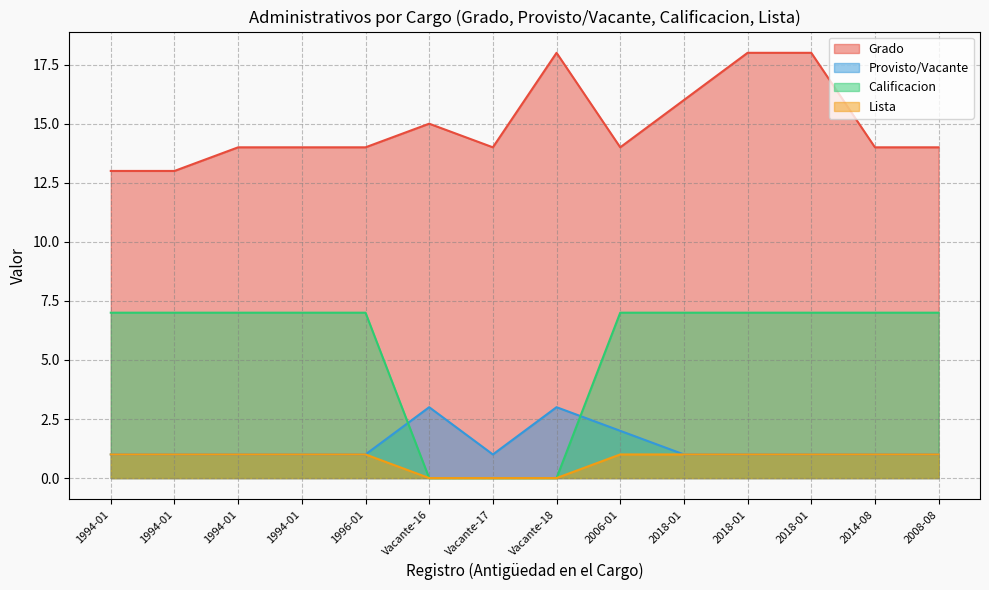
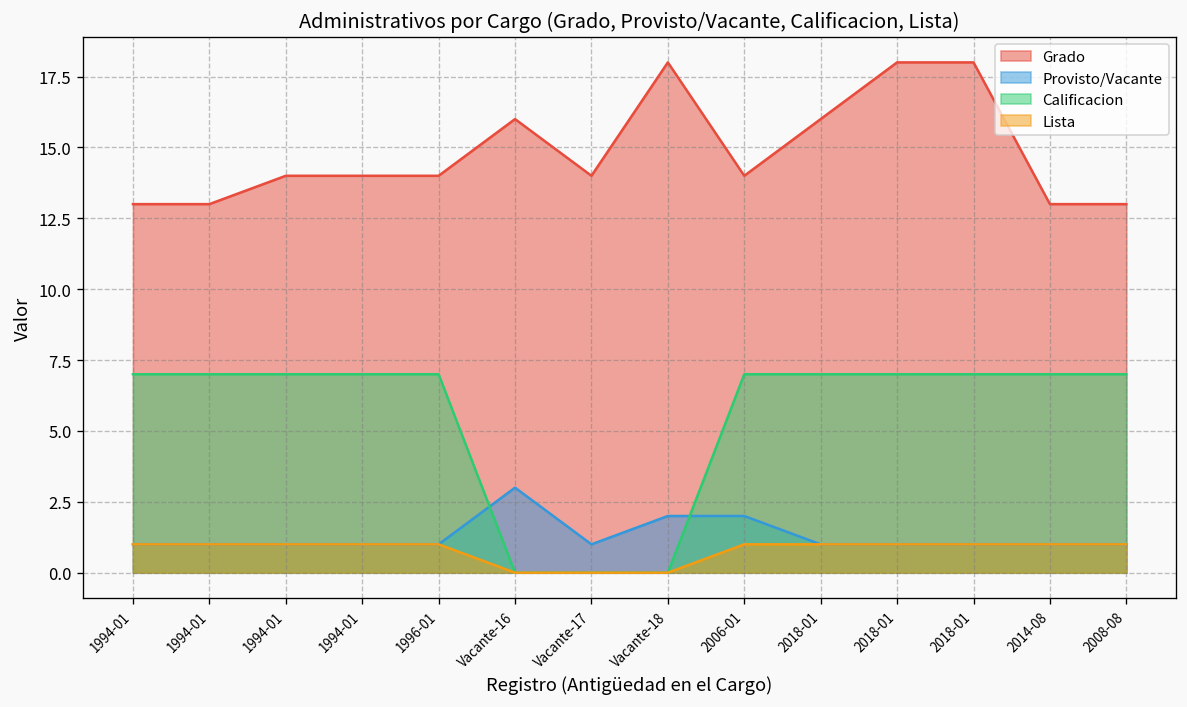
Grado, Vacante-16: 15 -> 16
Provisto/Vacante, Vacante-18: 3 -> 2
Grado, 2014-08: 14 -> 13
Grado, 2008-08: 14 -> 13
